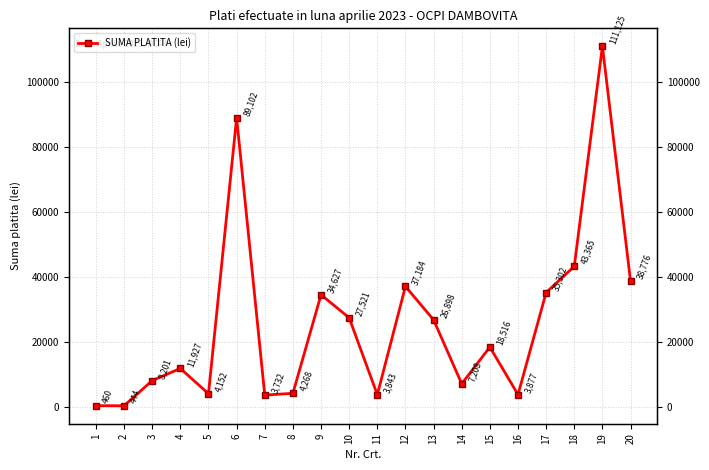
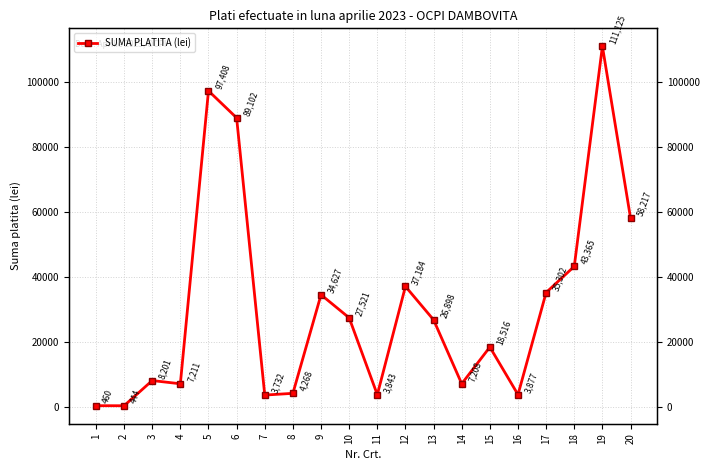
4: 11,927 -> 7,211
5: 4,152 -> 97,408
20: 38,776 -> 58,217
